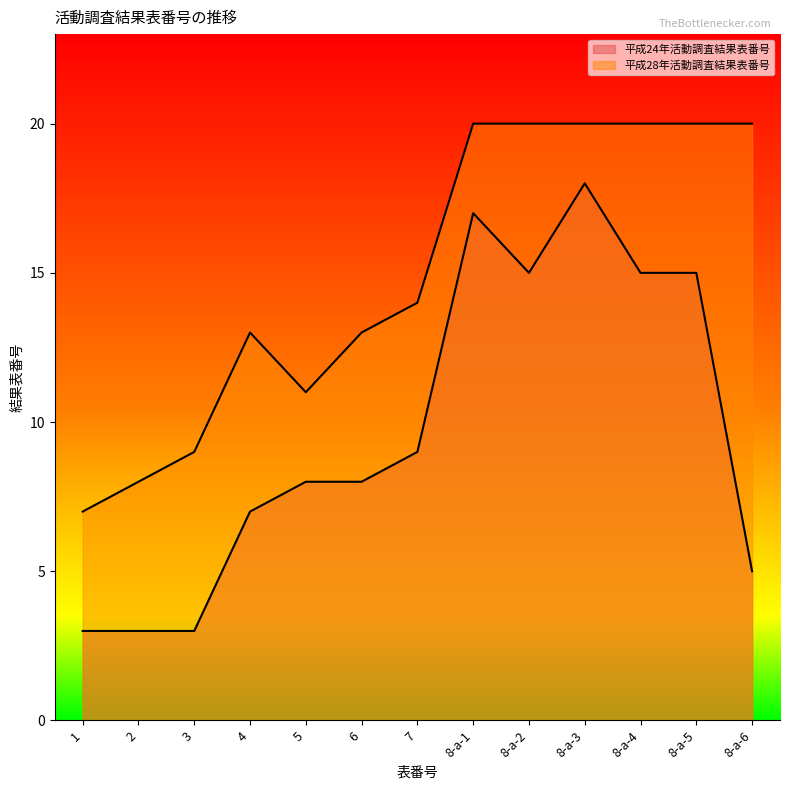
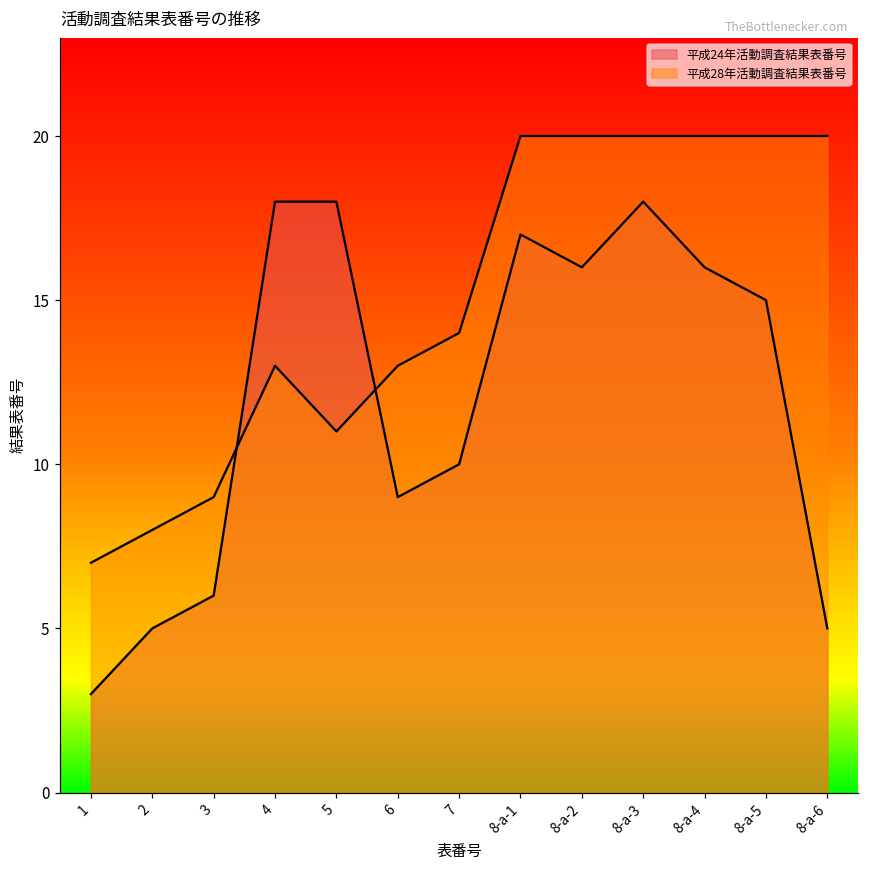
平成24年活動調査結果表番号, 2: 3 -> 5
平成24年活動調査結果表番号, 3: 3 -> 6
平成24年活動調査結果表番号, 4: 7 -> 18
平成24年活動調査結果表番号, 5: 8 -> 18
平成24年活動調査結果表番号, 6: 8 -> 9
平成24年活動調査結果表番号, 7: 9 -> 10
平成24年活動調査結果表番号, 8-a-2: 15 -> 16
平成24年活動調査結果表番号, 8-a-4: 15 -> 16
